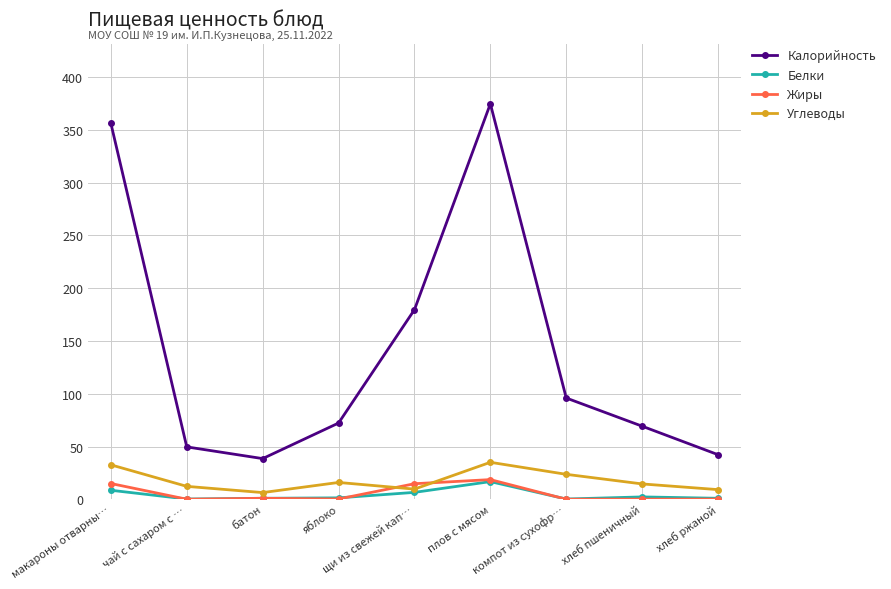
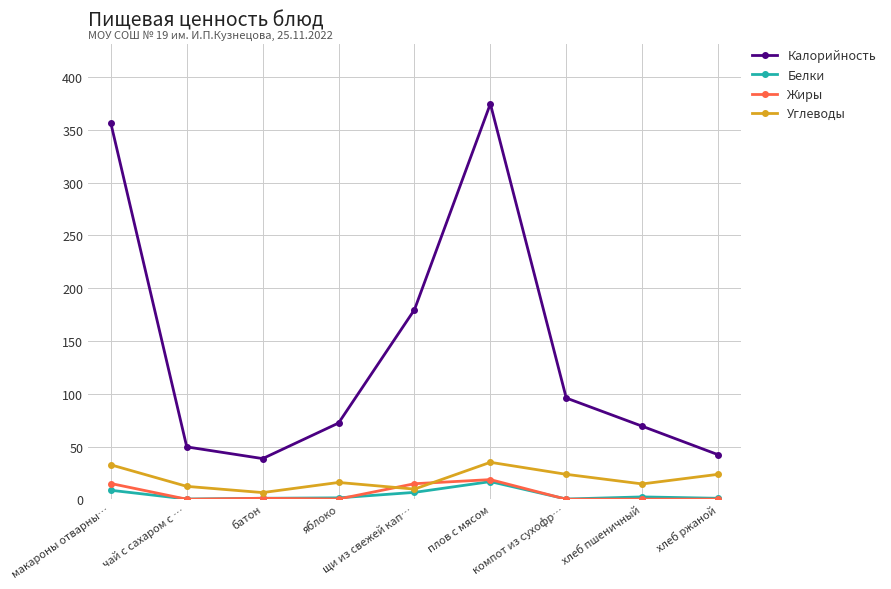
Углеводы, хлеб ржаной: 9 -> 24
